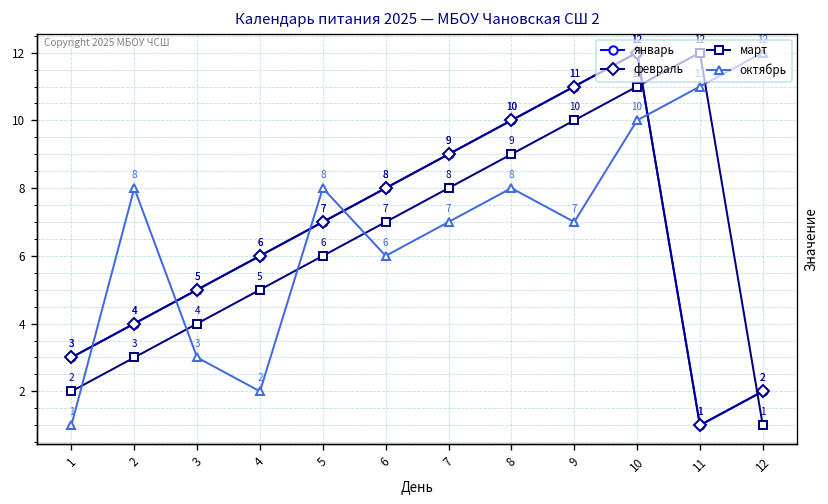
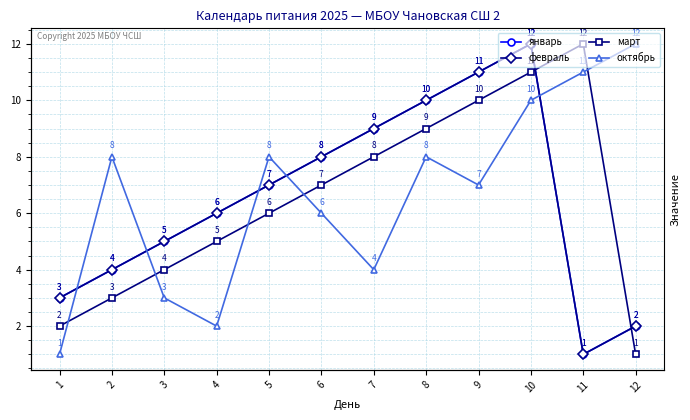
октябрь, 7: 7 -> 4
